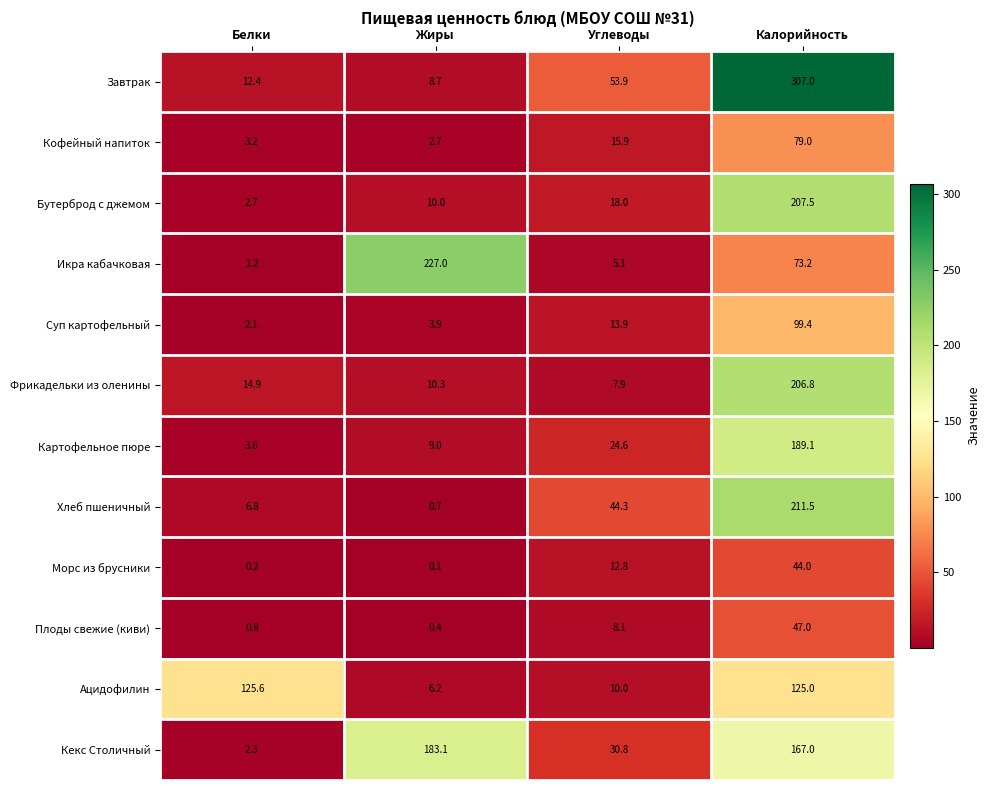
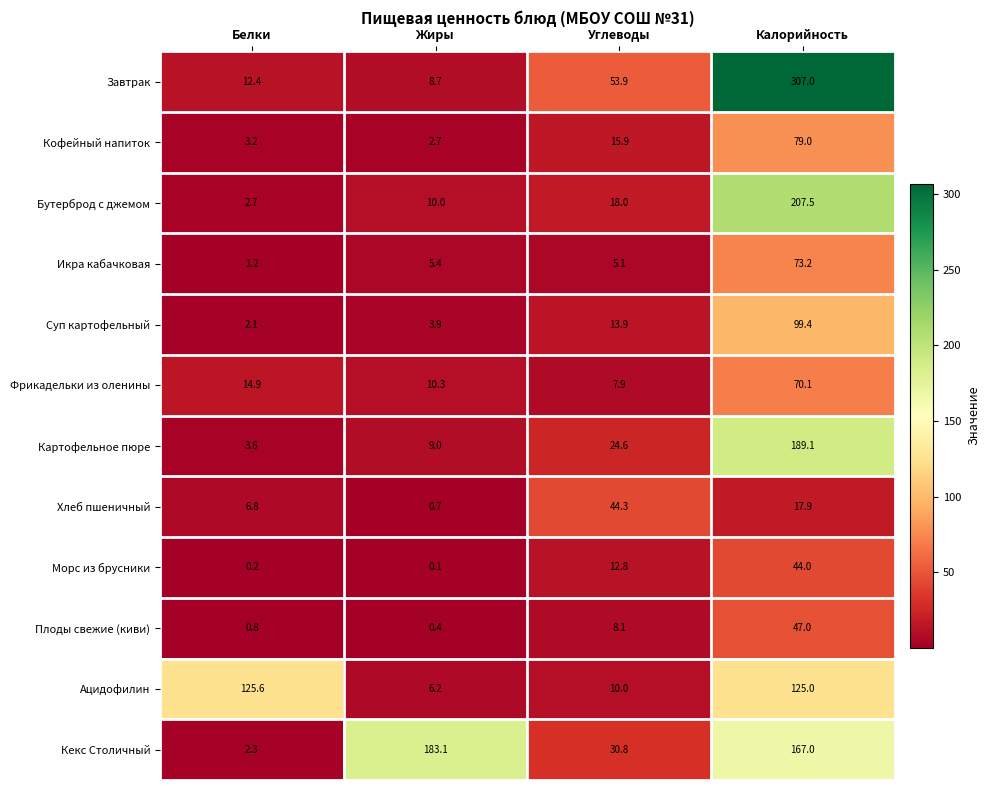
Икра кабачковая, Жиры: 227.0 -> 5.4
Фрикадельки из оленины, Калорийность: 206.8 -> 70.1
Хлеб пшеничный, Калорийность: 211.5 -> 17.9
